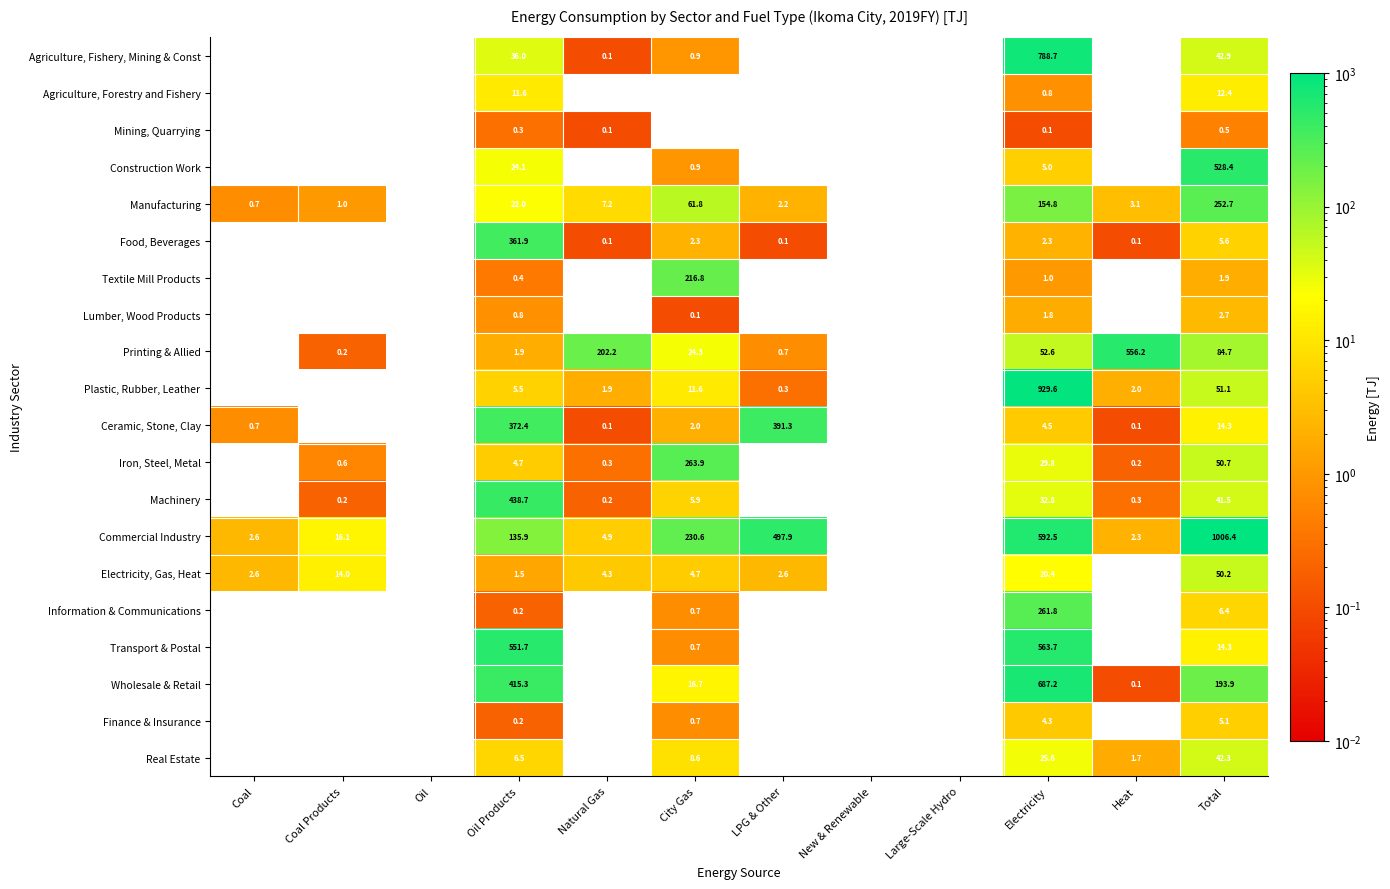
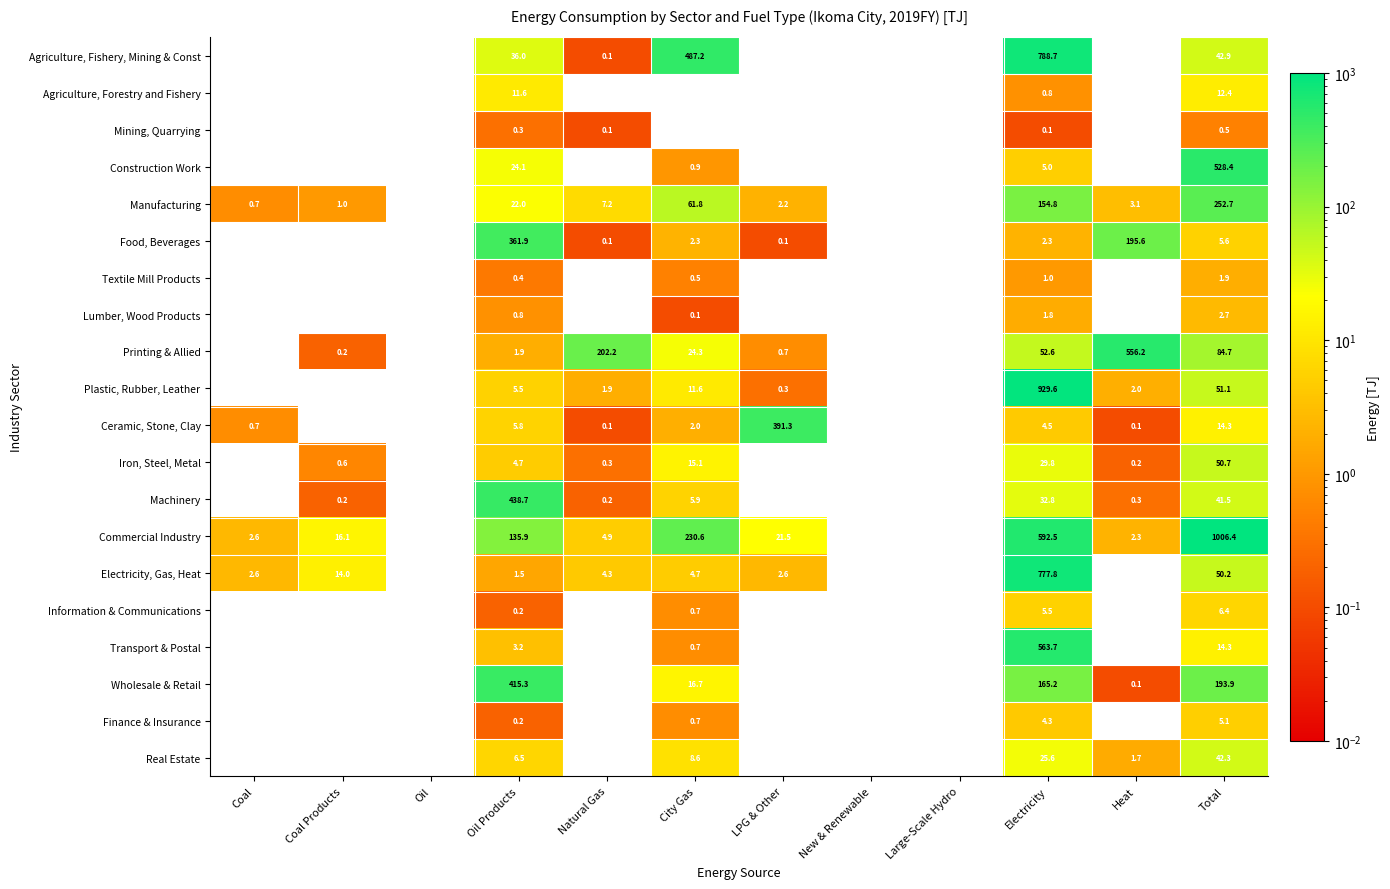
Agriculture, Fishery, Mining & Const, City Gas: 0.9 -> 487.2
Food, Beverages, Heat: 0.1 -> 195.6
Textile Mill Products, City Gas: 216.8 -> 0.5
Ceramic, Stone, Clay, Oil Products: 372.4 -> 5.8
Iron, Steel, Metal, City Gas: 263.9 -> 15.1
Commercial Industry, LPG & Other: 497.9 -> 21.5
Electricity, Gas, Heat, Electricity: 20.4 -> 777.8
Information & Communications, Electricity: 261.8 -> 5.5
Transport & Postal, Oil Products: 551.7 -> 3.2
Wholesale & Retail, Electricity: 687.2 -> 165.2
